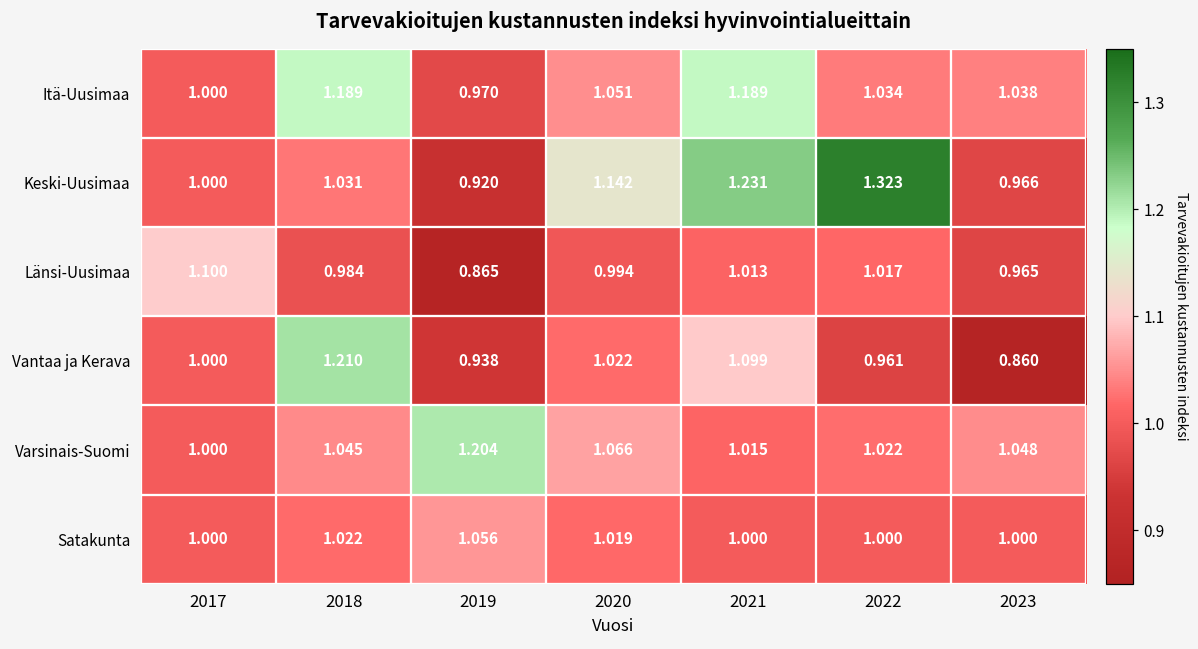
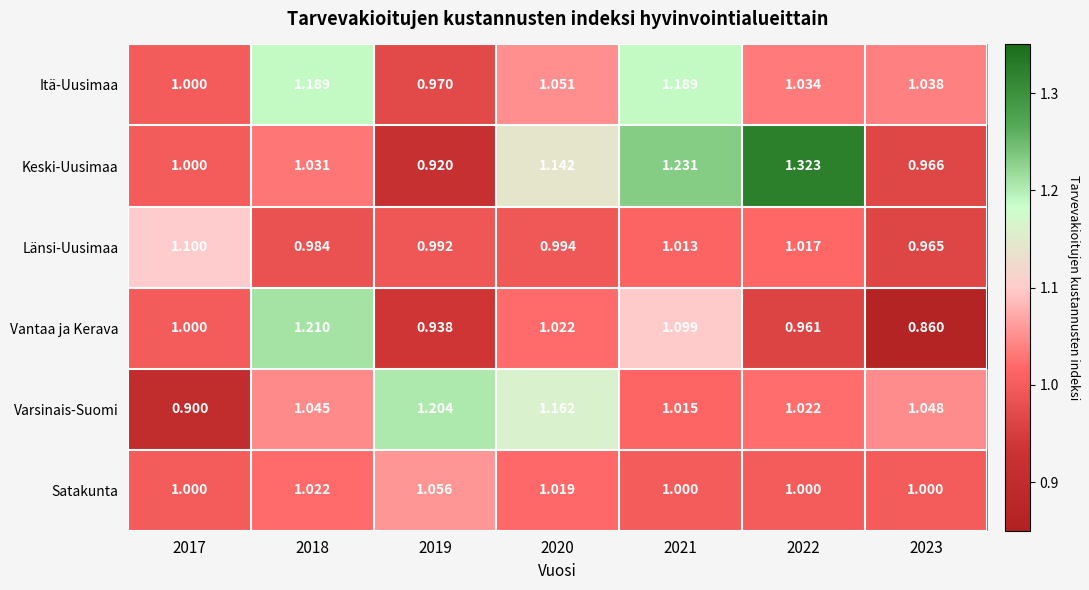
Länsi-Uusimaa, 2019: 0.865 -> 0.992
Varsinais-Suomi, 2017: 1.000 -> 0.900
Varsinais-Suomi, 2020: 1.066 -> 1.162
